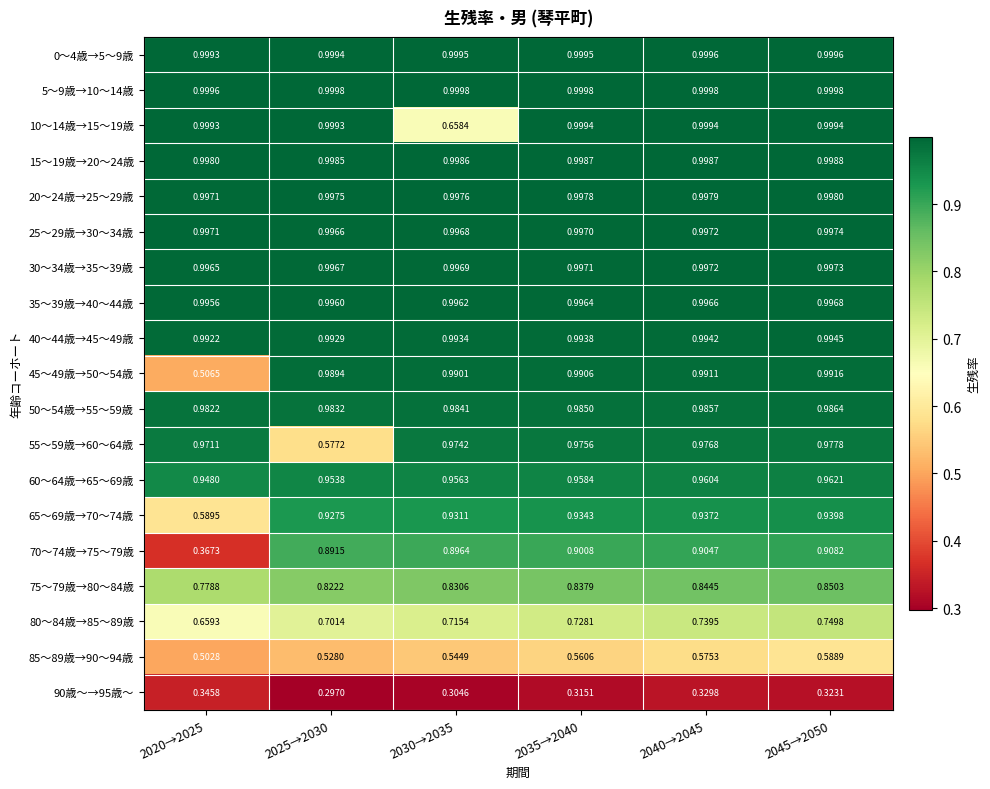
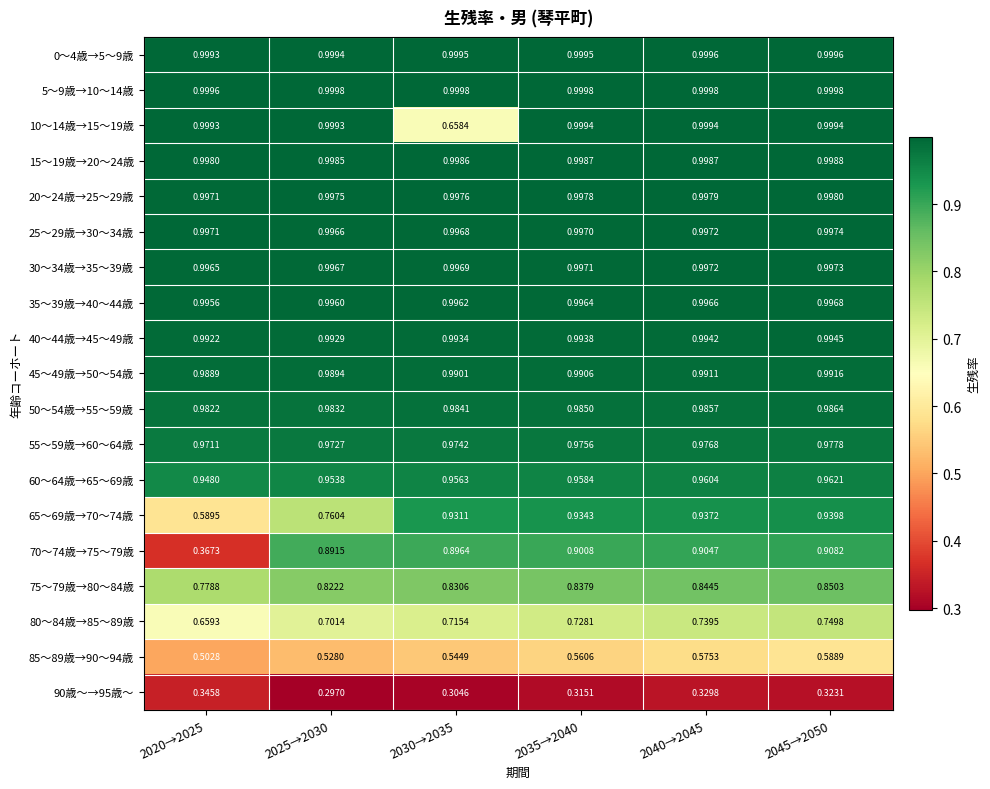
45～49歳→50～54歳, 2020→2025: 0.5065 -> 0.9889
55～59歳→60～64歳, 2025→2030: 0.5772 -> 0.9727
65～69歳→70～74歳, 2025→2030: 0.9275 -> 0.7604
